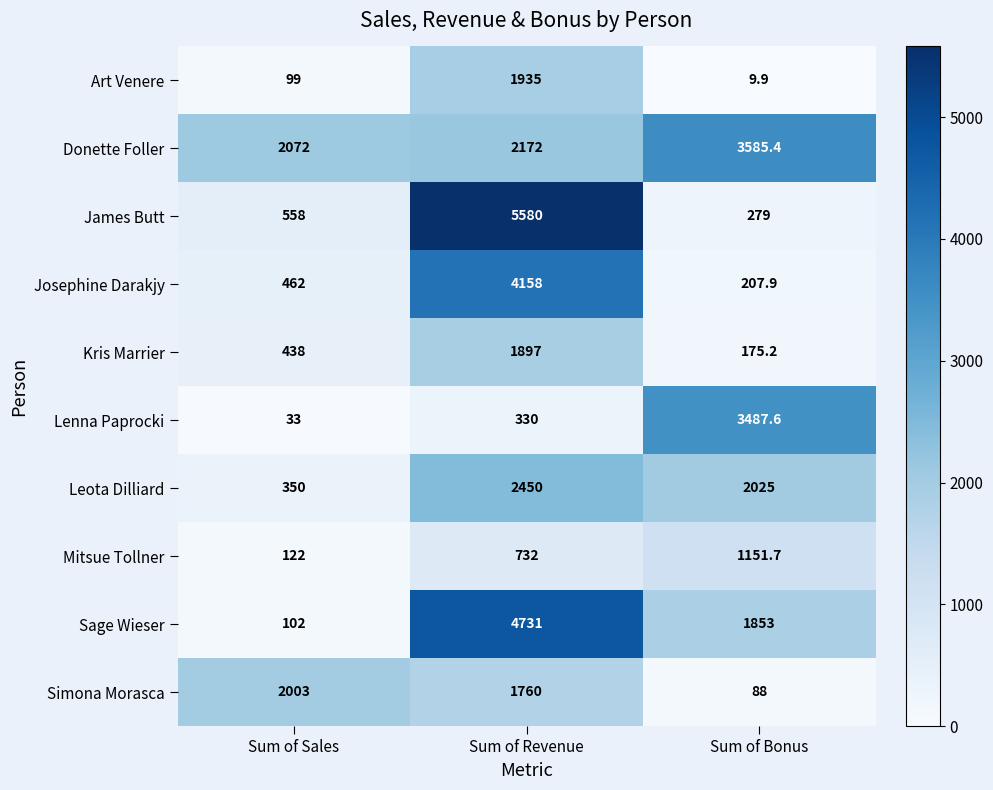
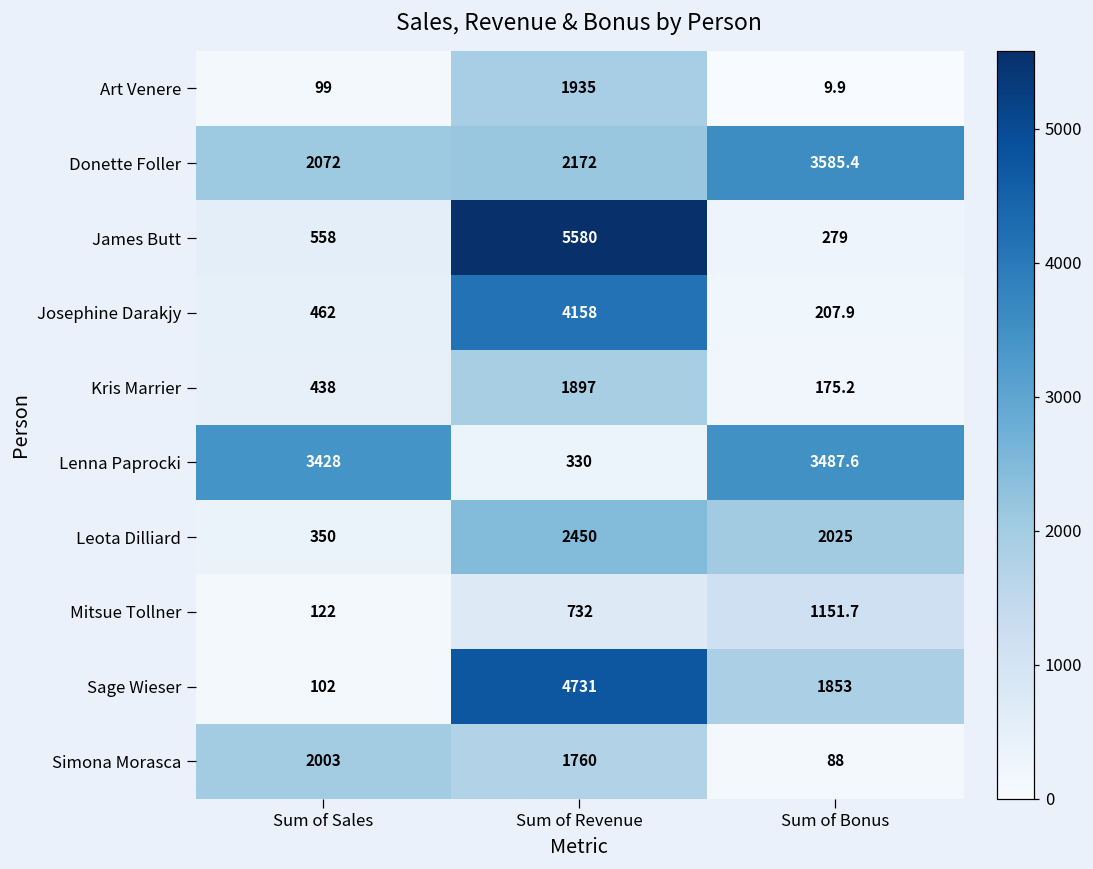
Lenna Paprocki, Sum of Sales: 33 -> 3428
